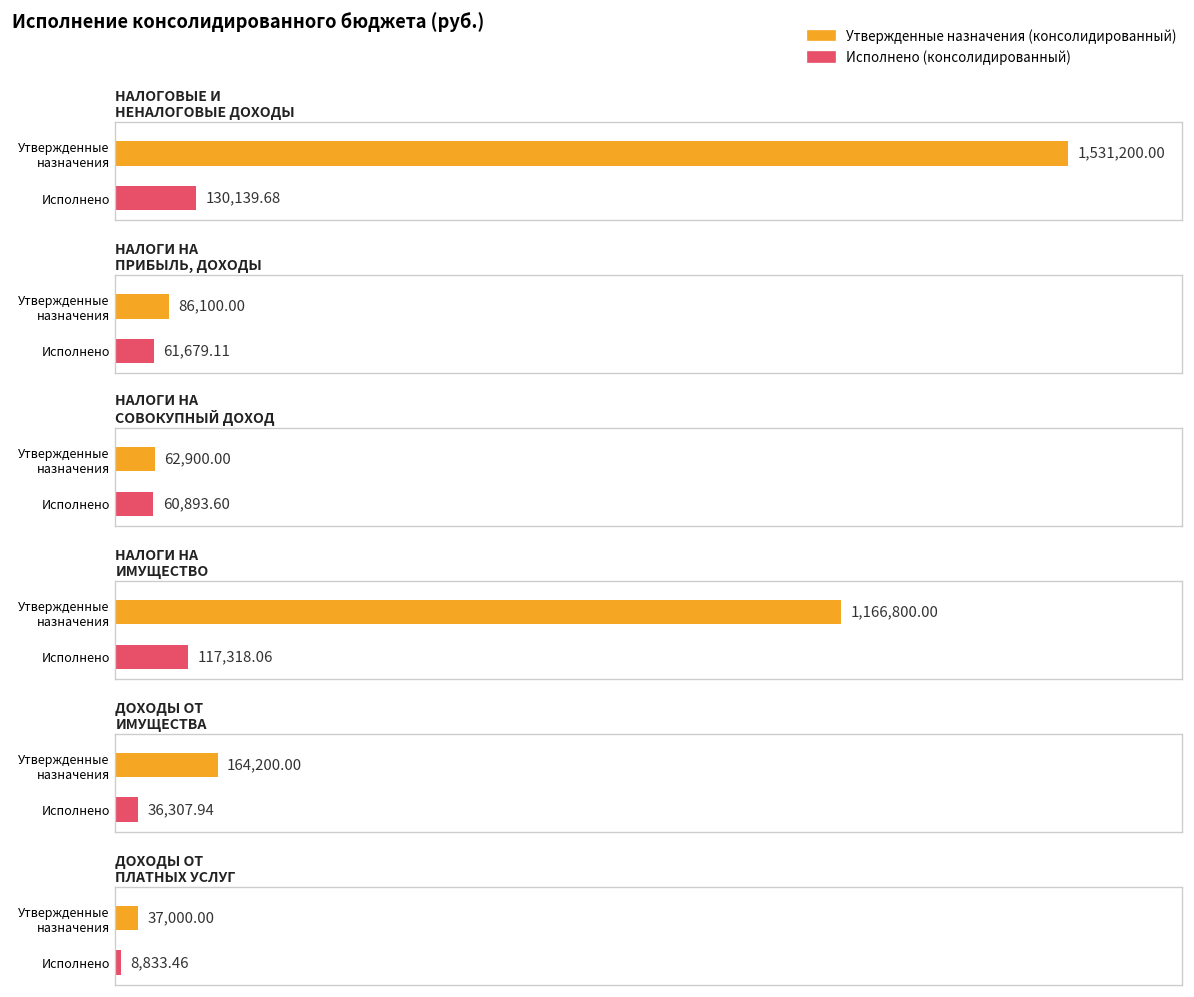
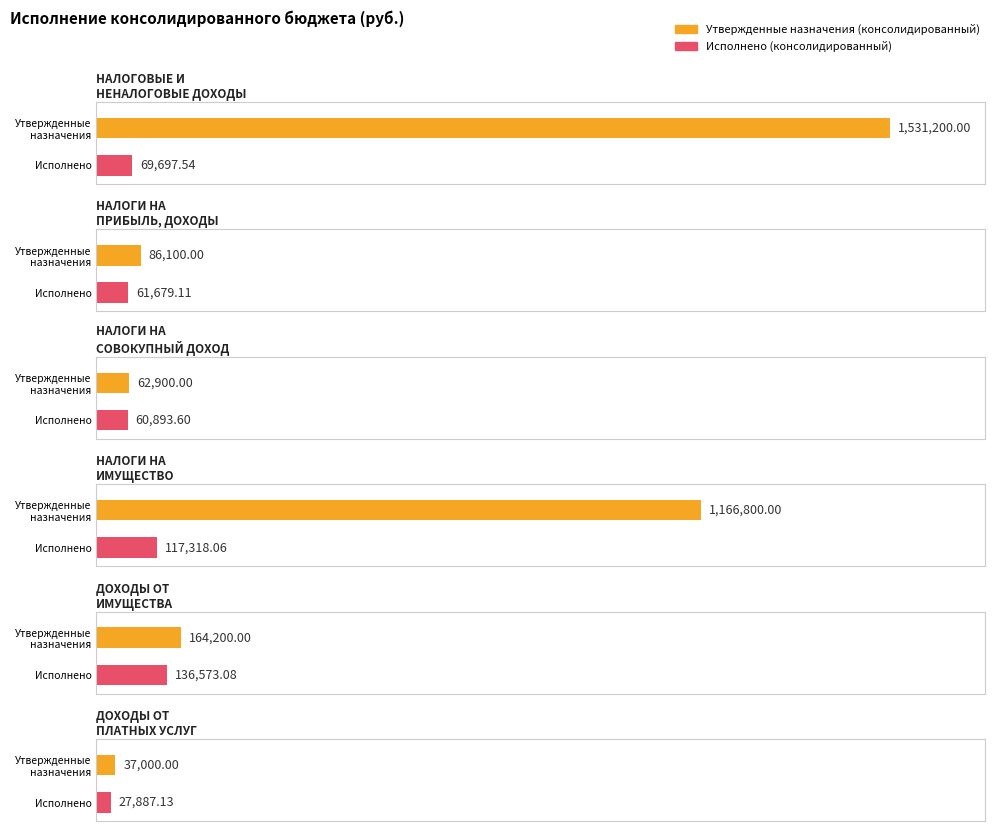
НАЛОГОВЫЕ И НЕНАЛОГОВЫЕ ДОХОДЫ, Исполнено: 130,139.68 -> 69,697.54
ДОХОДЫ ОТ ИМУЩЕСТВА, Исполнено: 36,307.94 -> 136,573.08
ДОХОДЫ ОТ ПЛАТНЫХ УСЛУГ, Исполнено: 8,833.46 -> 27,887.13
